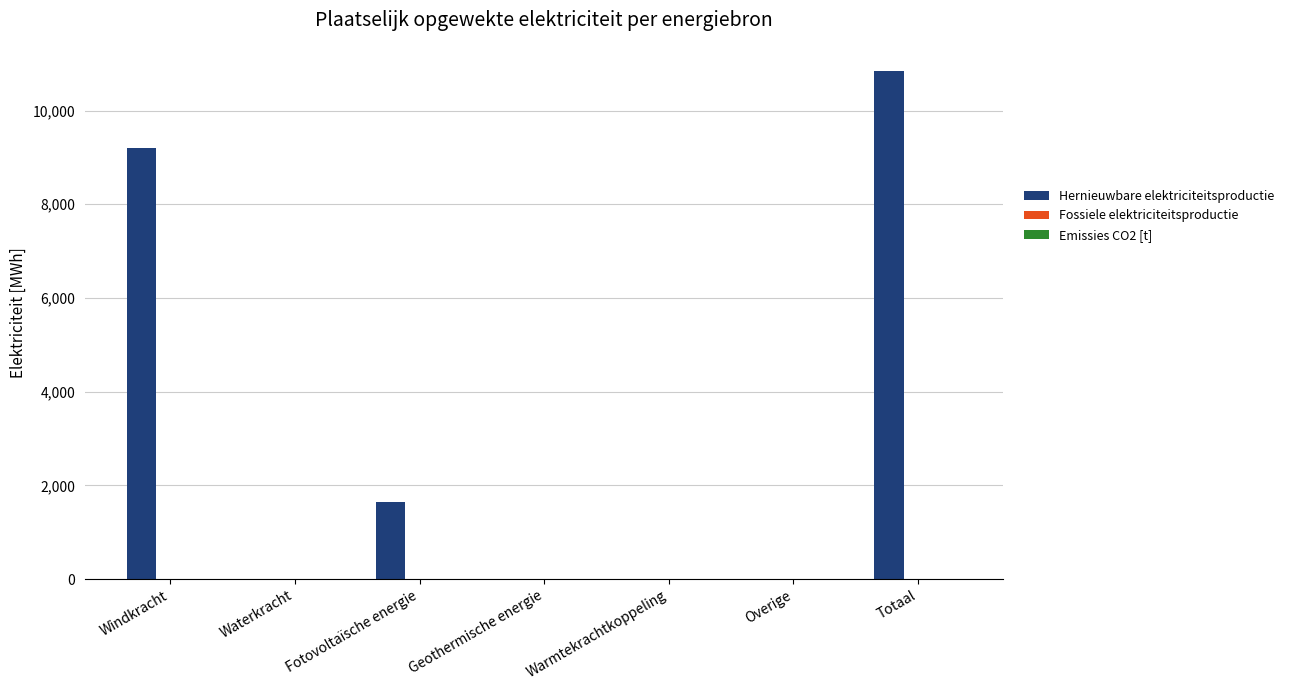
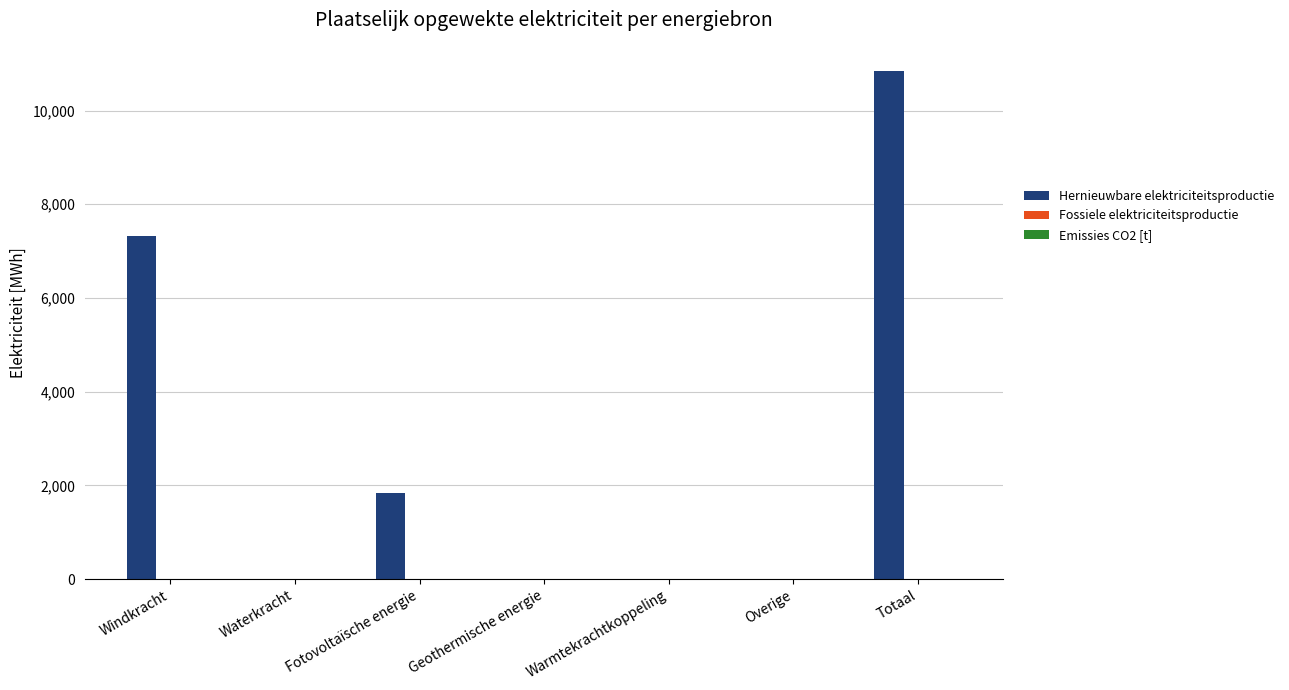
Hernieuwbare elektriciteitsproductie, Windkracht: 9,200 -> 7,300
Hernieuwbare elektriciteitsproductie, Fotovoltaïsche energie: 1,600 -> 1,800
